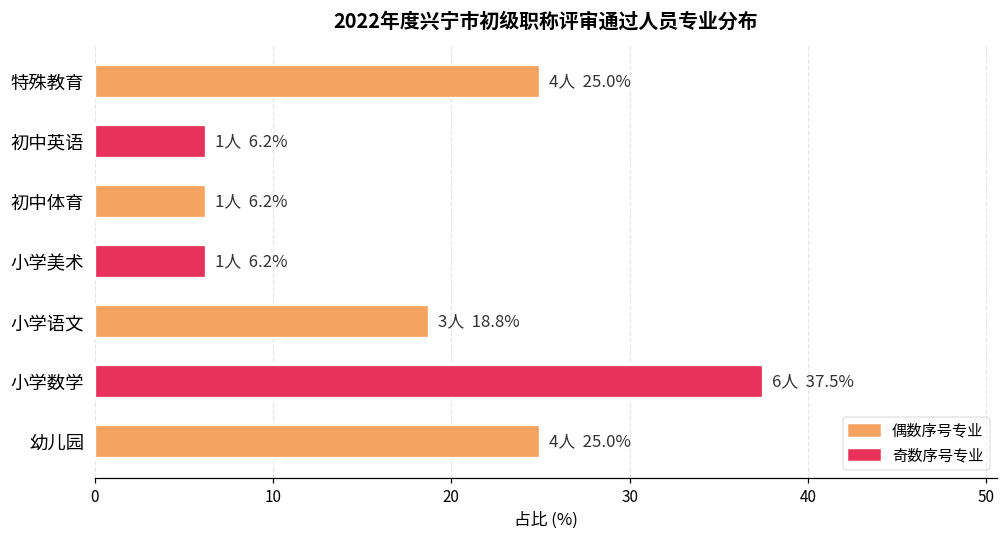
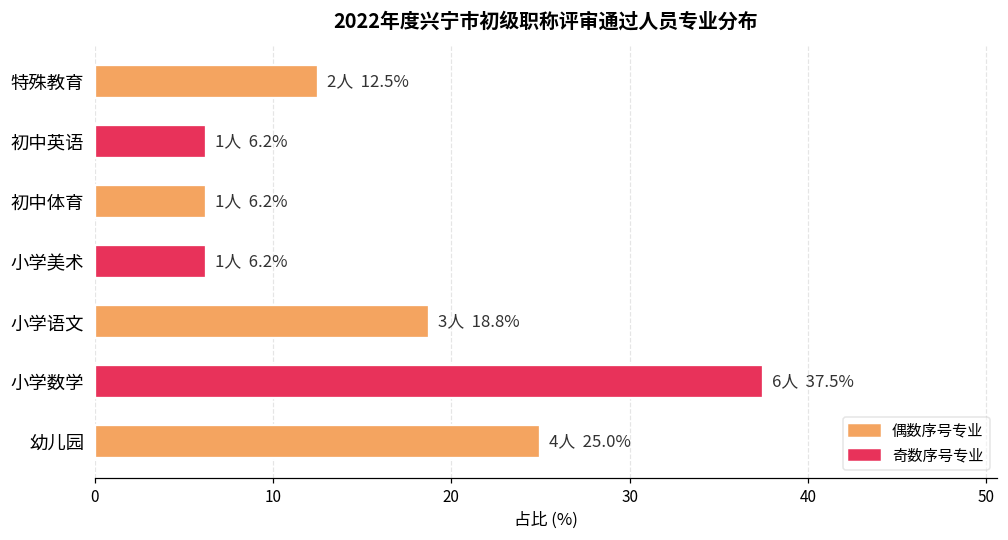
特殊教育: 4人 25.0% -> 2人 12.5%
